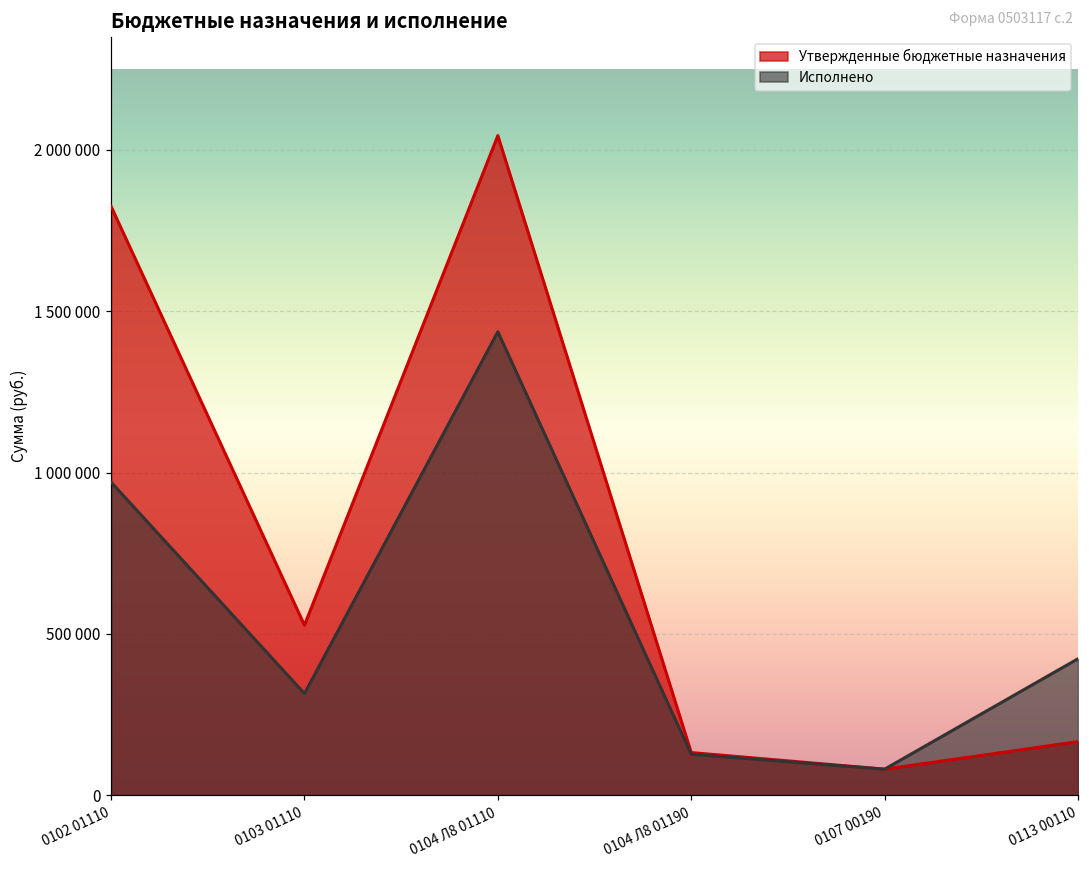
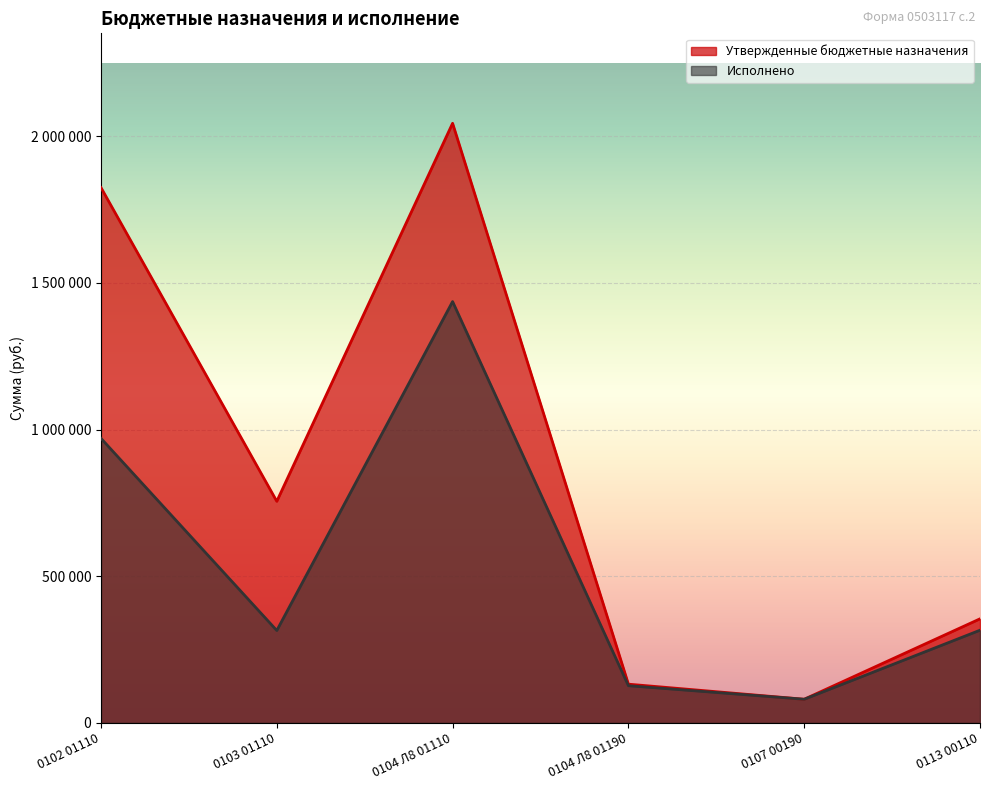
Утвержденные бюджетные назначения, 0103 01110: 530000 -> 760000
Утвержденные бюджетные назначения, 0113 00110: 170000 -> 350000
Исполнено, 0113 00110: 420000 -> 320000
